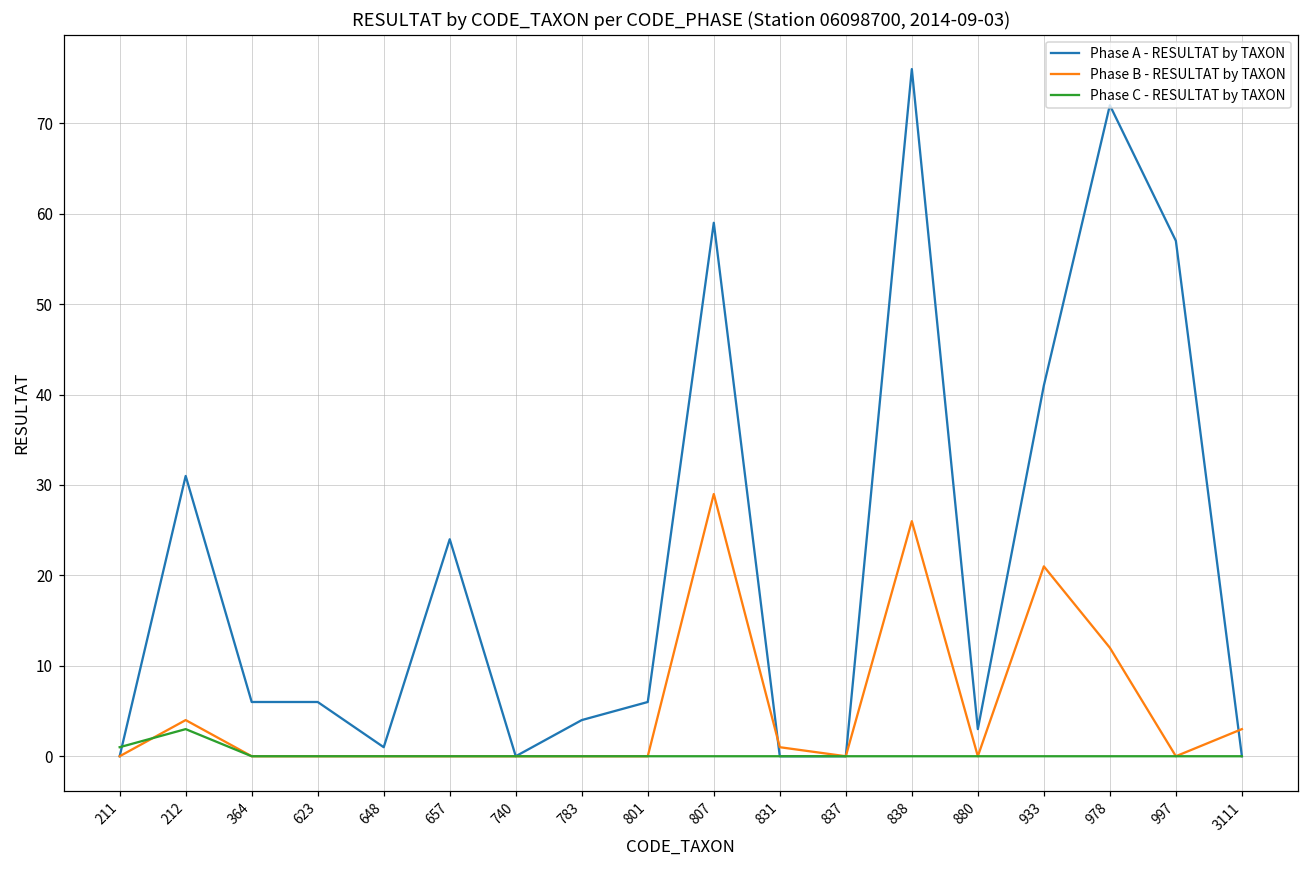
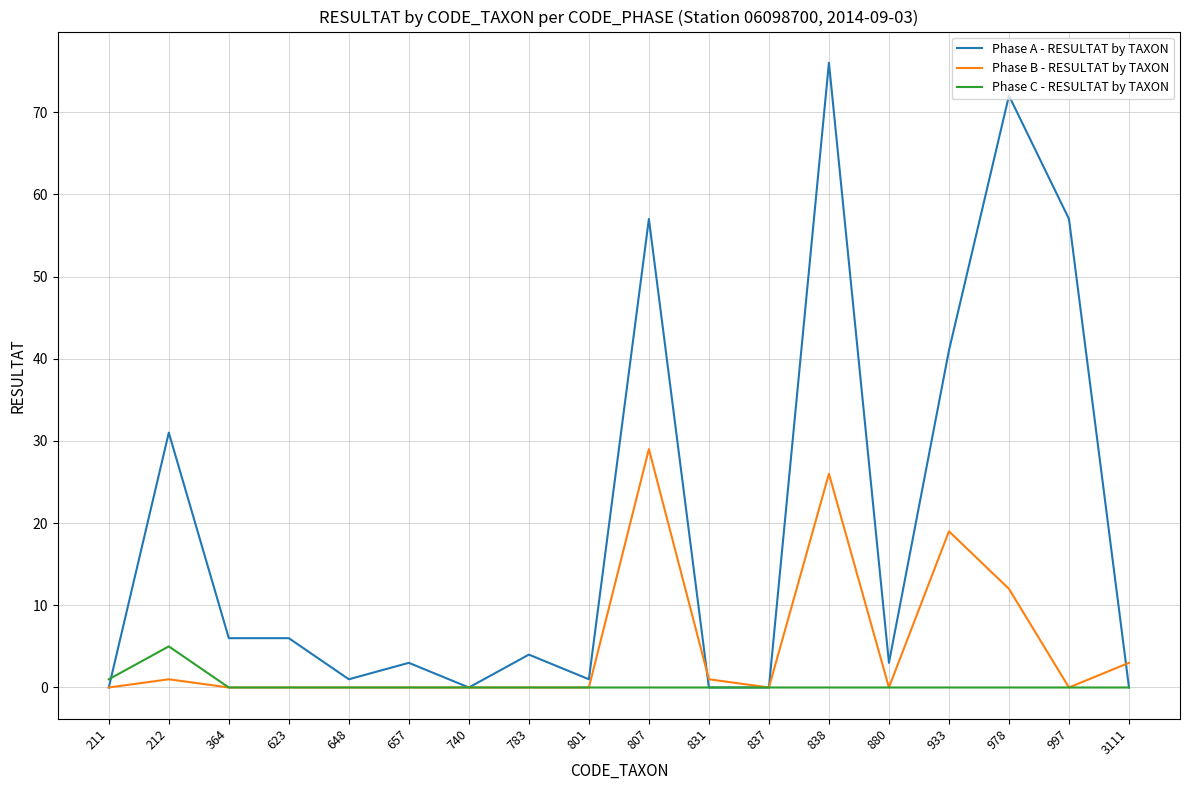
Phase B - RESULTAT by TAXON, 212: 4 -> 1
Phase C - RESULTAT by TAXON, 212: 3 -> 5
Phase A - RESULTAT by TAXON, 657: 24 -> 3
Phase A - RESULTAT by TAXON, 801: 6 -> 1
Phase A - RESULTAT by TAXON, 807: 59 -> 57
Phase B - RESULTAT by TAXON, 933: 21 -> 19
